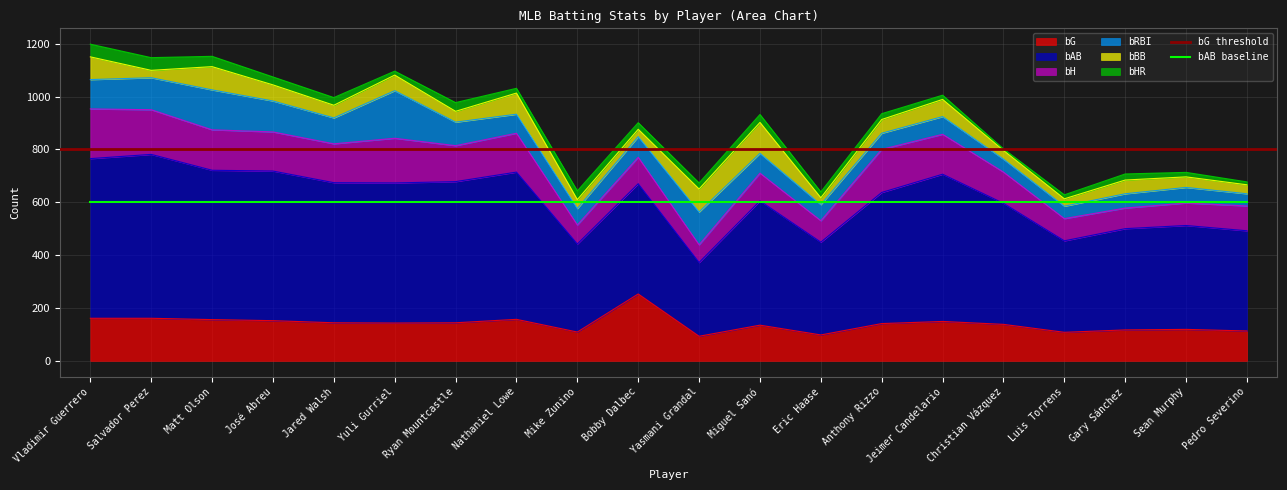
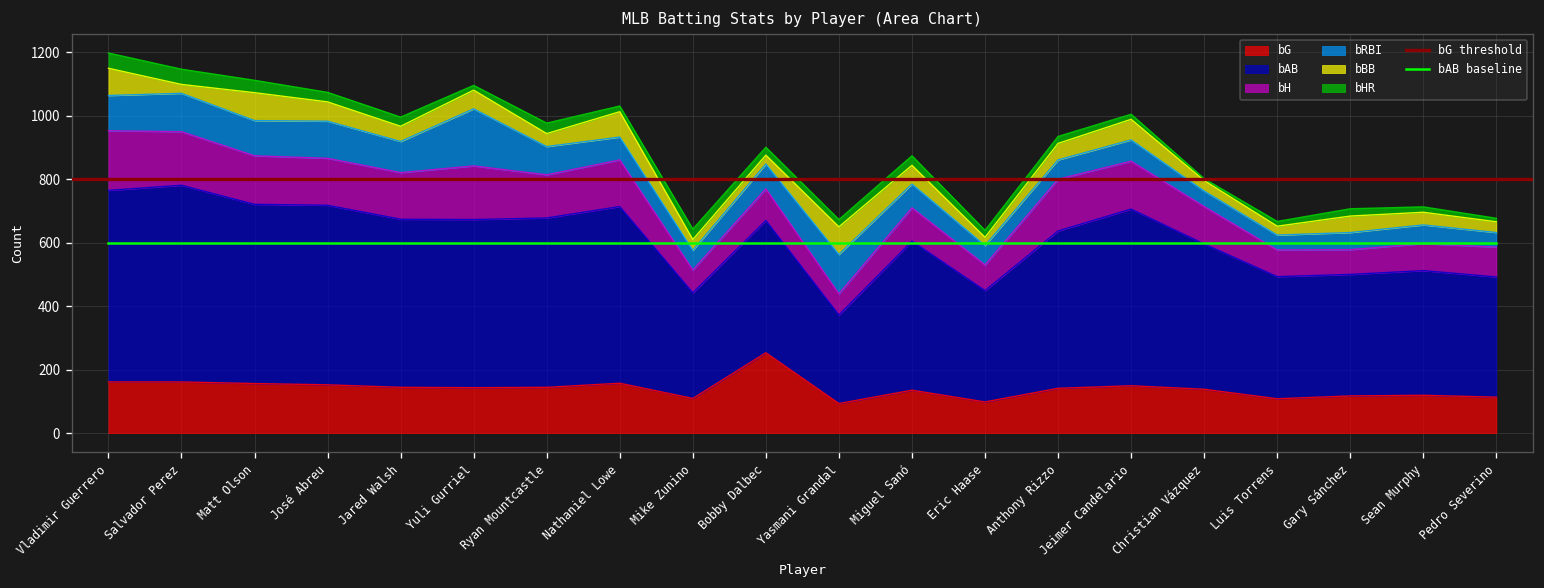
bRBI, Matt Olson: 150 -> 110
bBB, Miguel Sanó: 120 -> 60
bAB, Luis Torrens: 350 -> 390
